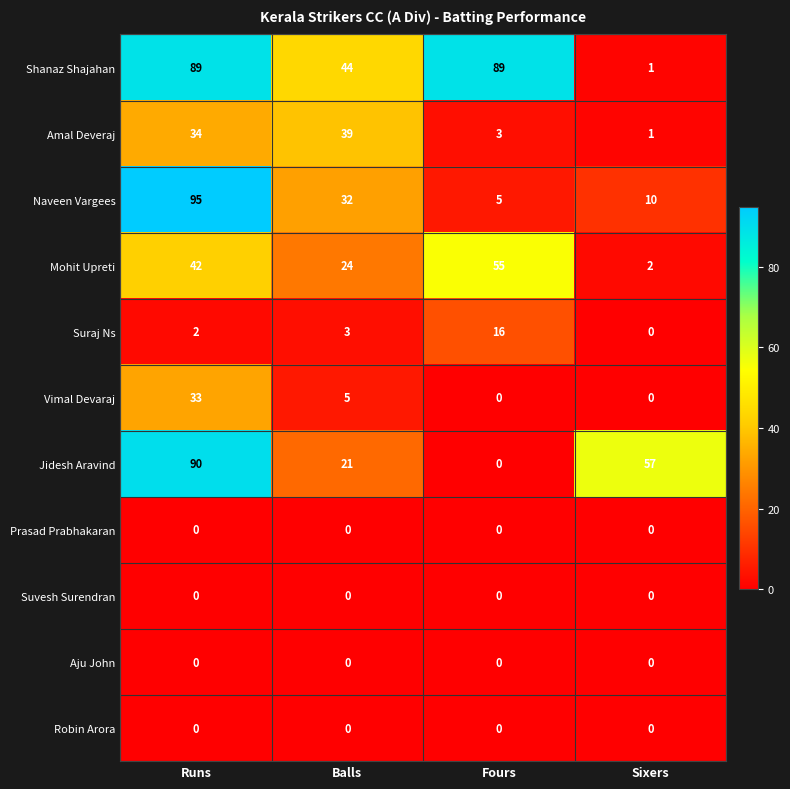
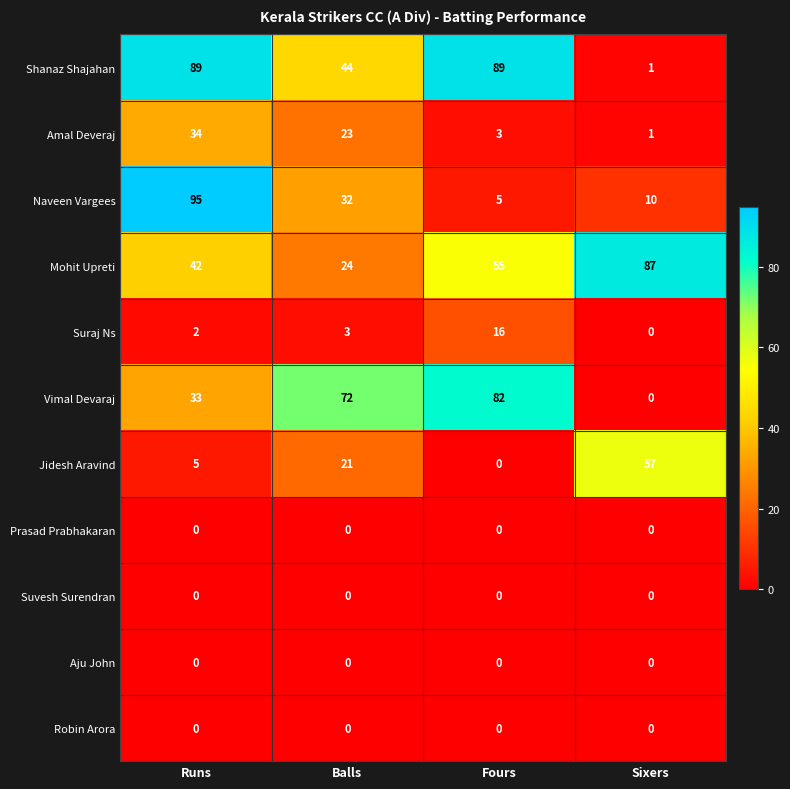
Amal Deveraj, Balls: 39 -> 23
Mohit Upreti, Sixers: 2 -> 87
Vimal Devaraj, Balls: 5 -> 72
Vimal Devaraj, Fours: 0 -> 82
Jidesh Aravind, Runs: 90 -> 5
